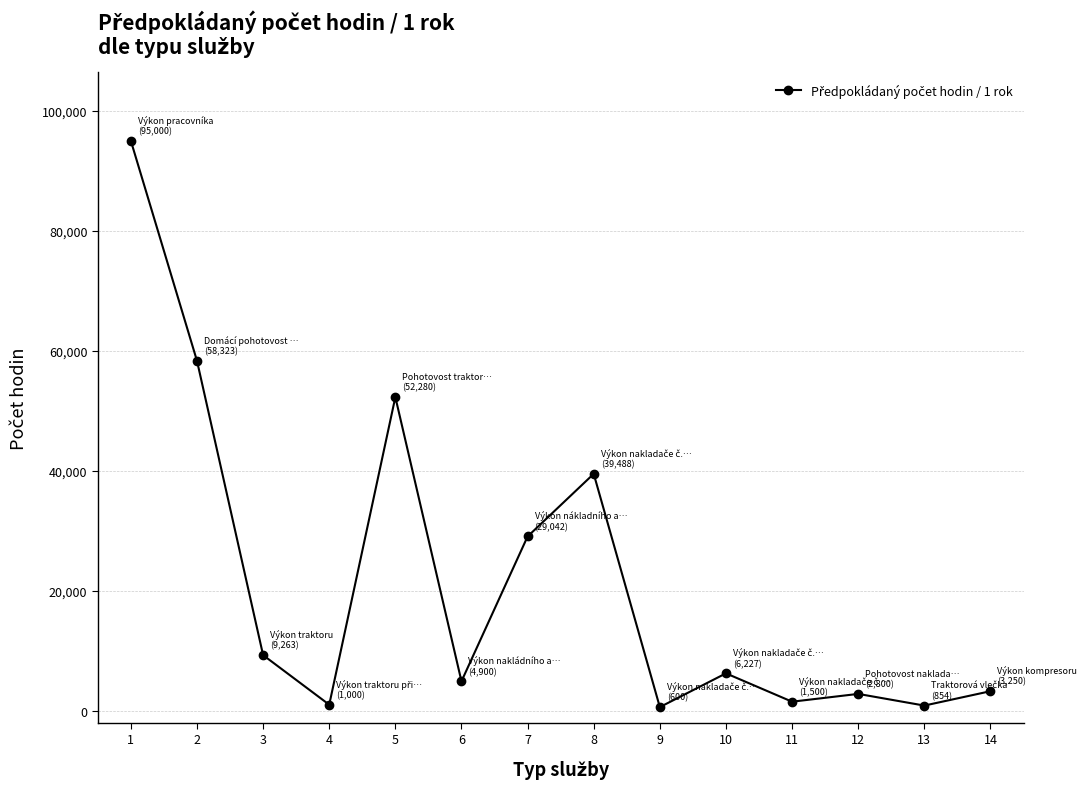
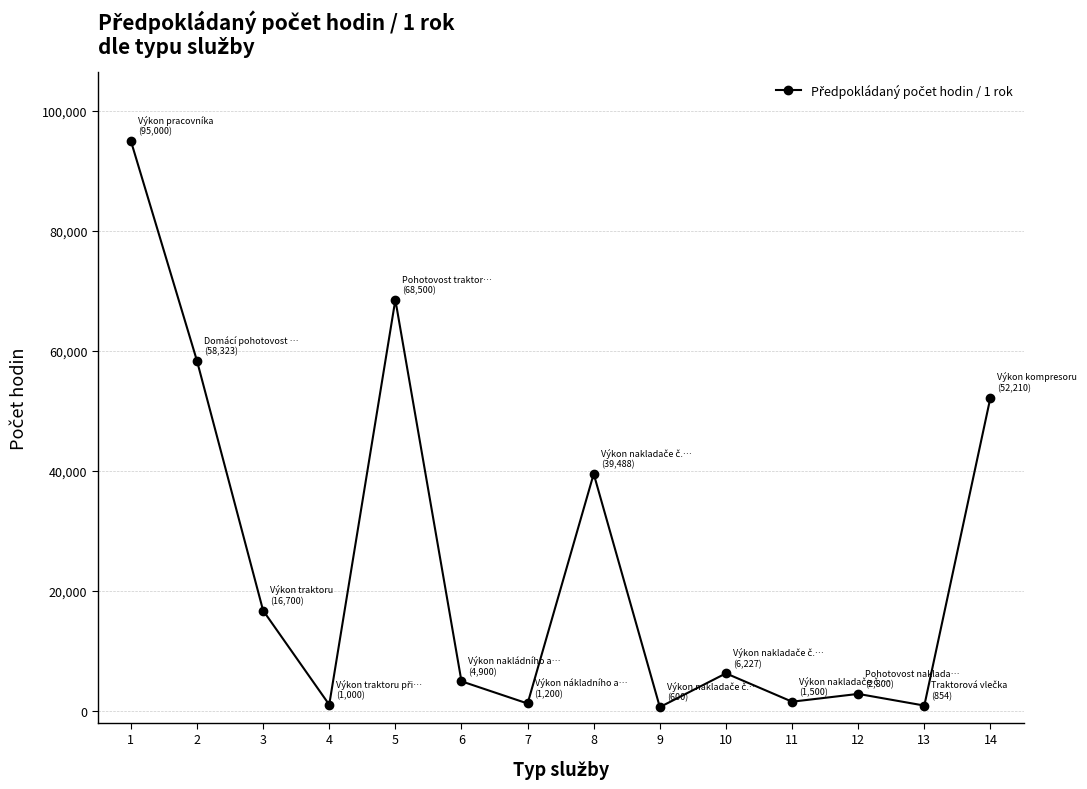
3: (9,263) -> (16,700)
5: (52,280) -> (68,500)
7: (29,042) -> (1,200)
14: (3,250) -> (52,210)
